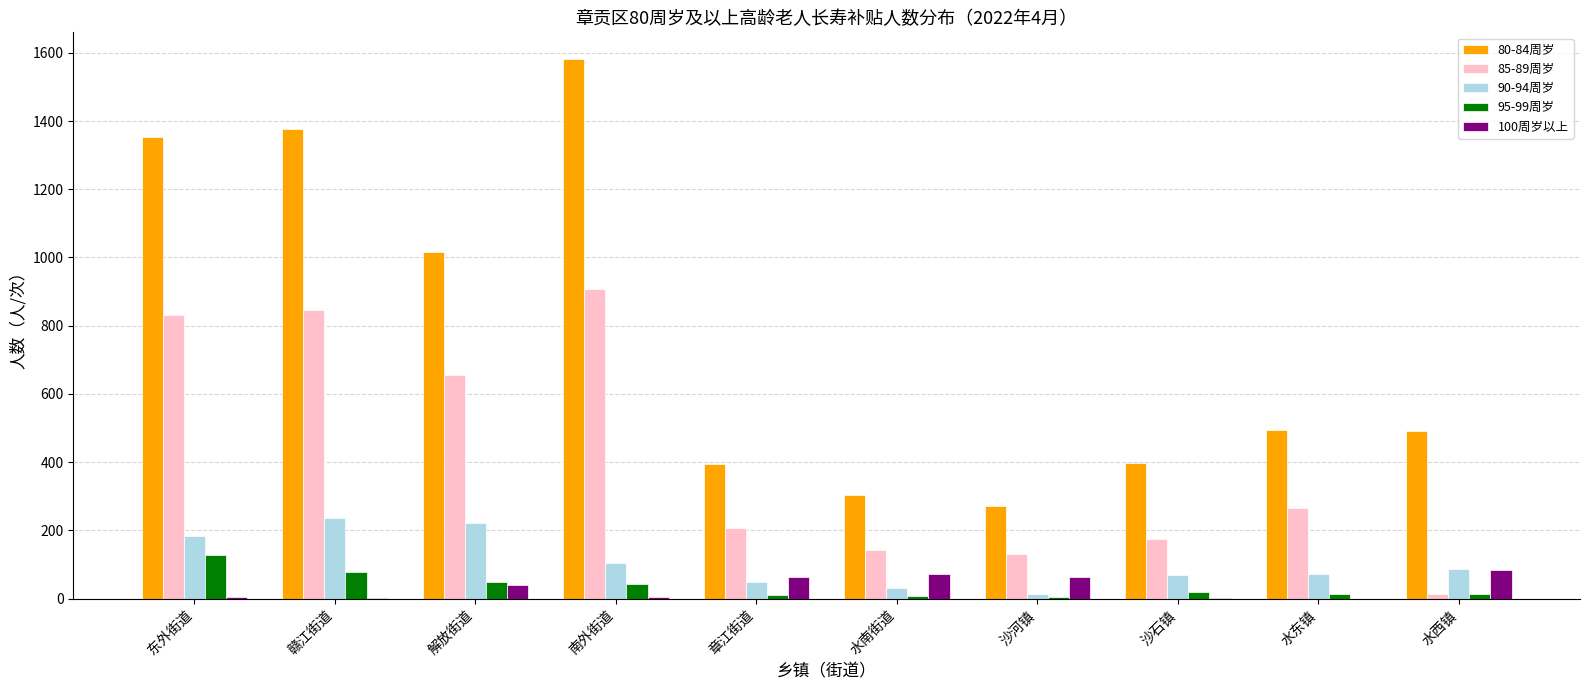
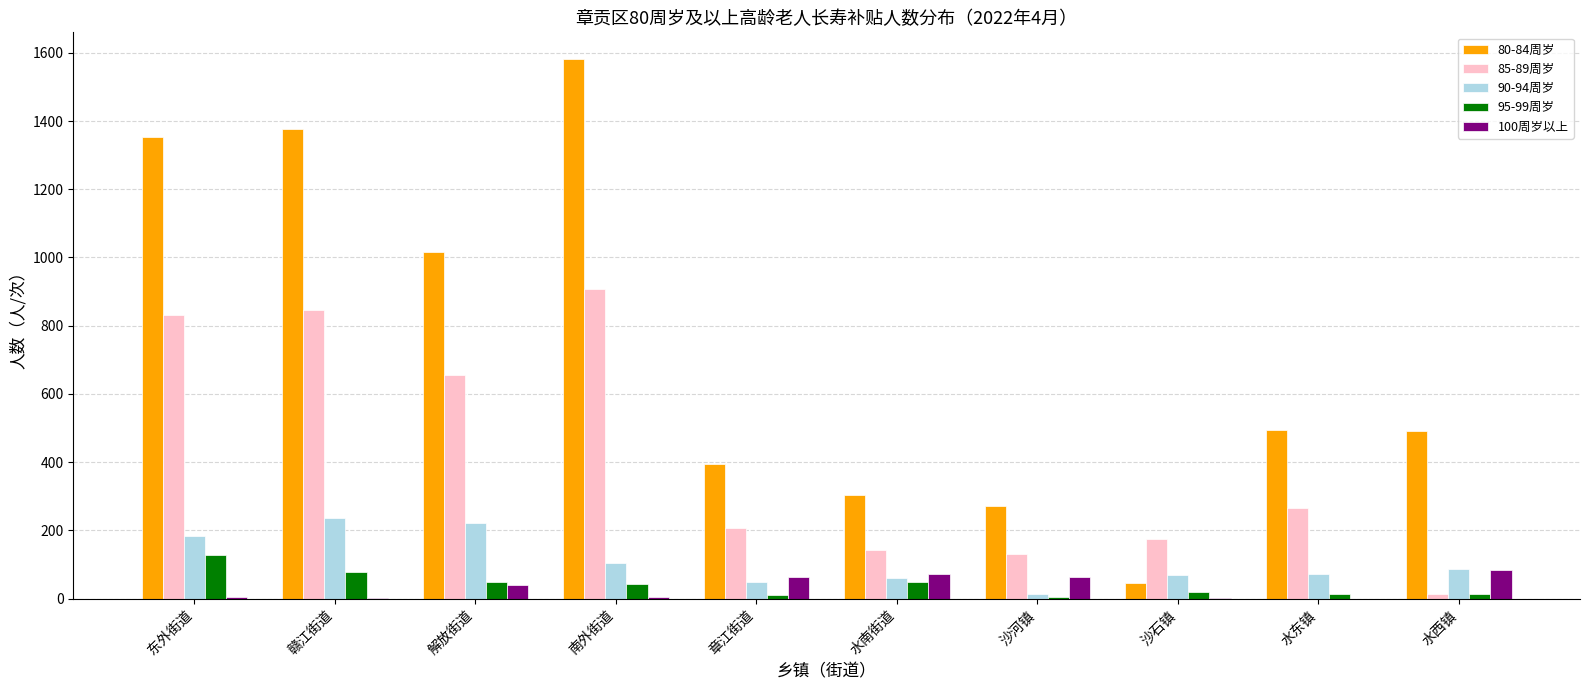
90-94周岁, 水南街道: 30 -> 60
95-99周岁, 水南街道: 10 -> 50
80-84周岁, 沙石镇: 400 -> 50
